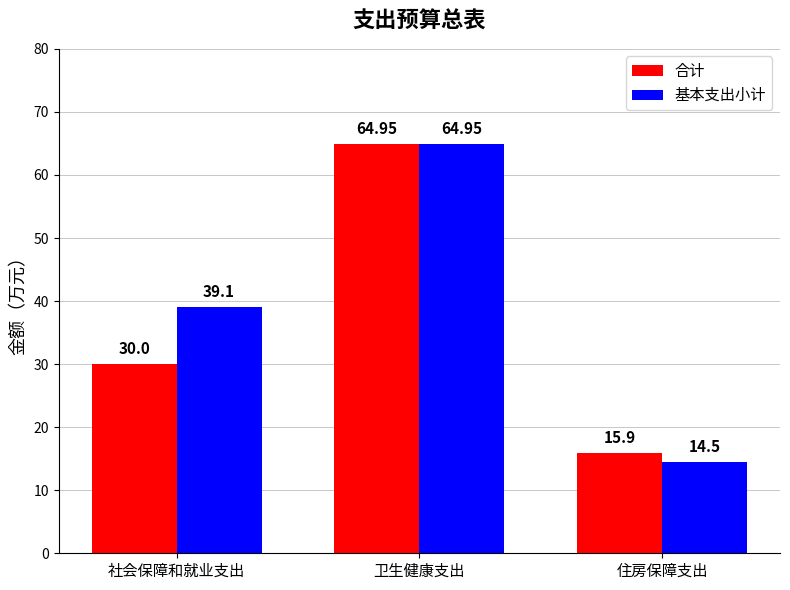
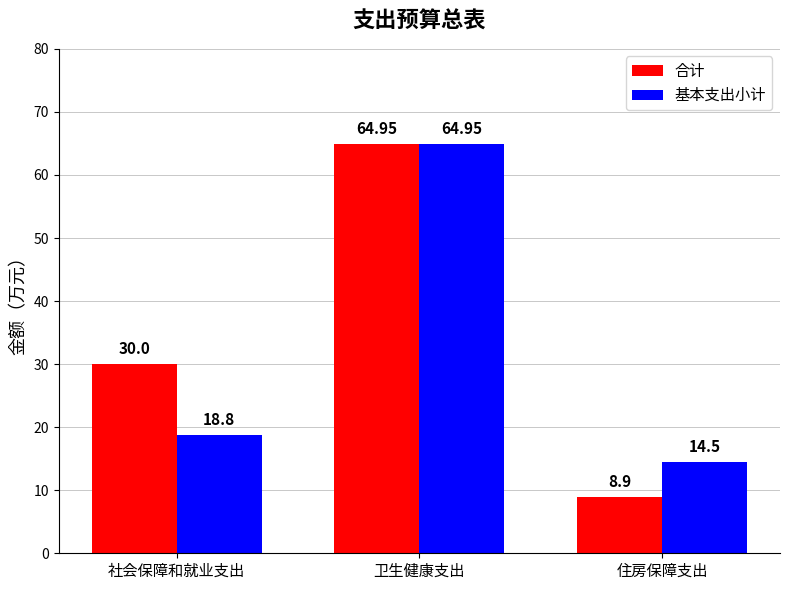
基本支出小计, 社会保障和就业支出: 39.1 -> 18.8
合计, 住房保障支出: 15.9 -> 8.9
